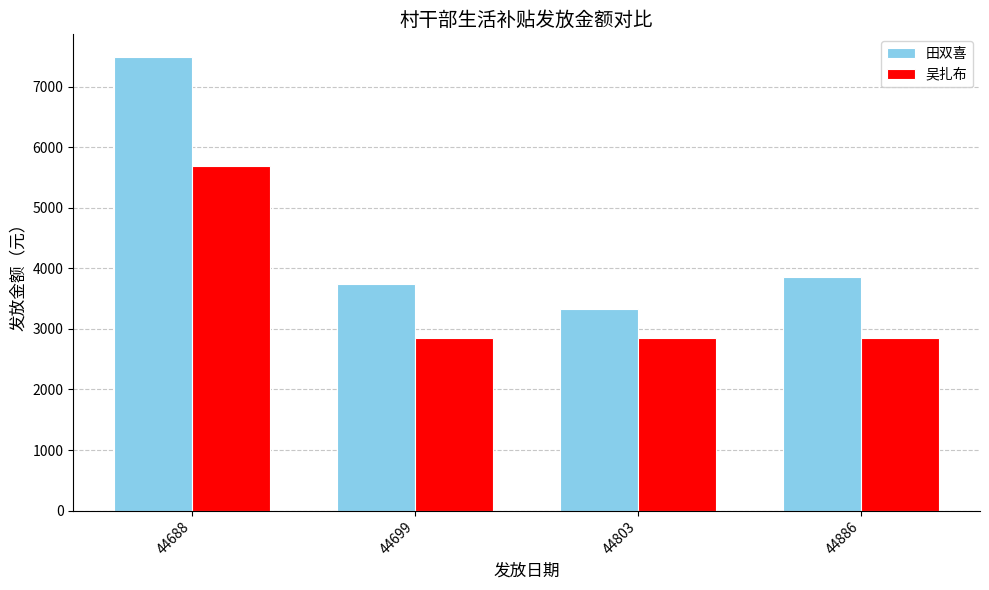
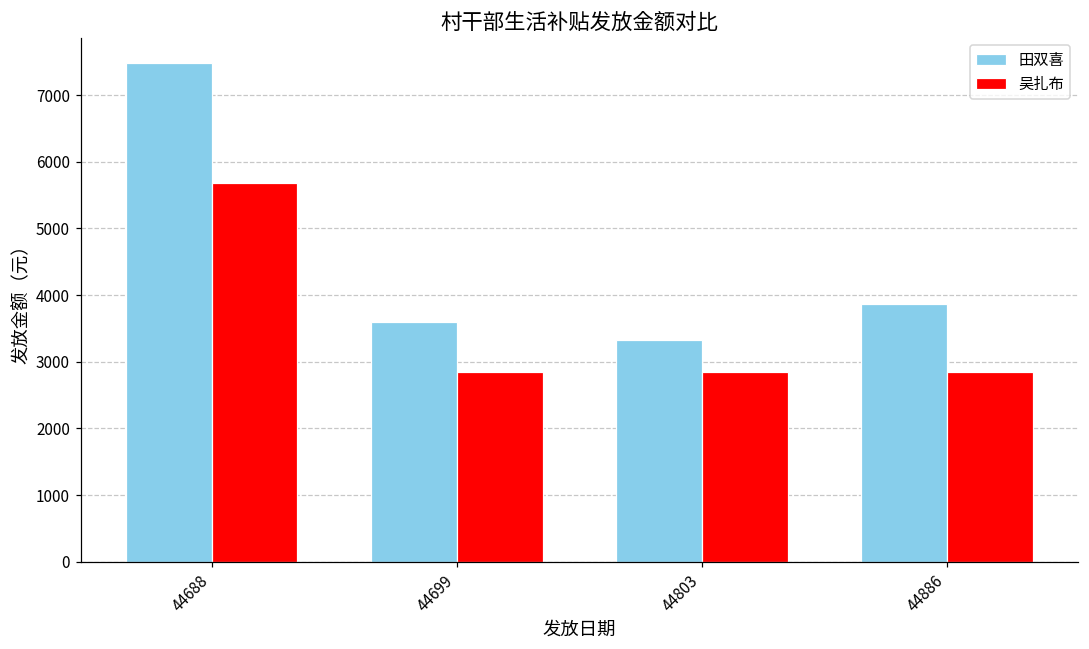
田双喜, 44699: 3700 -> 3600
